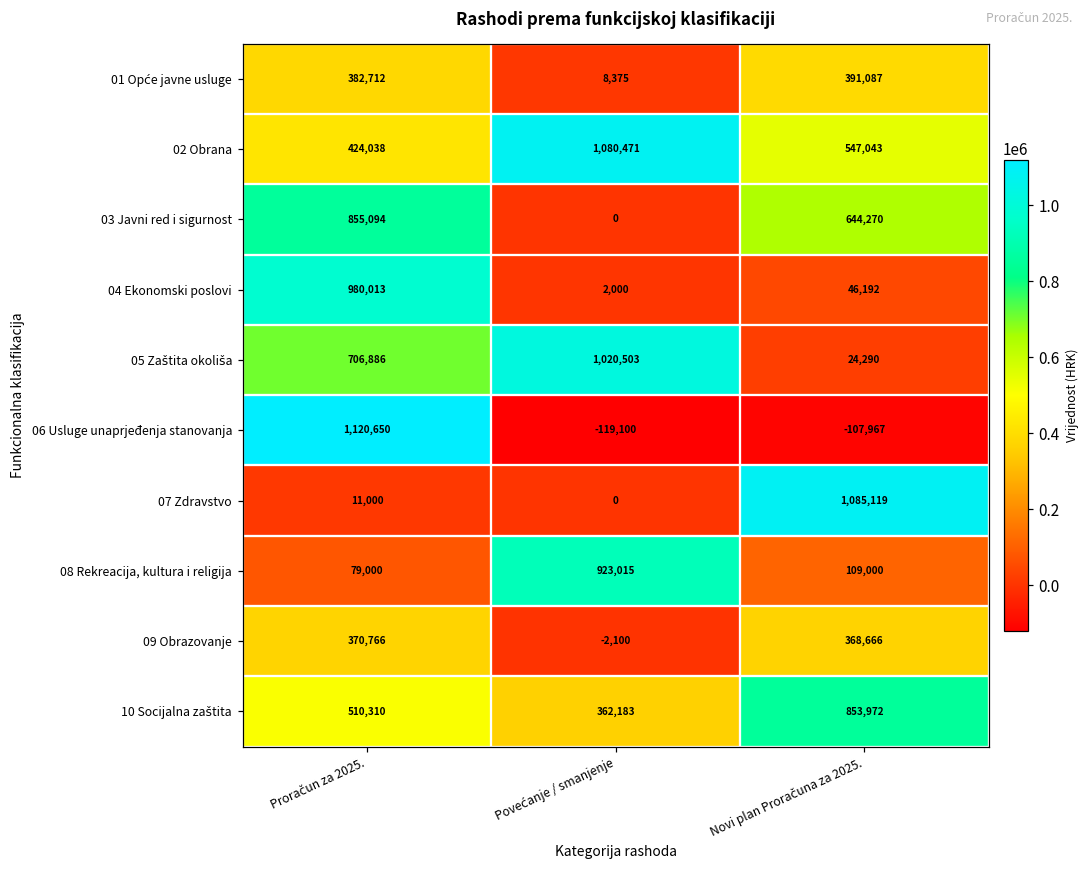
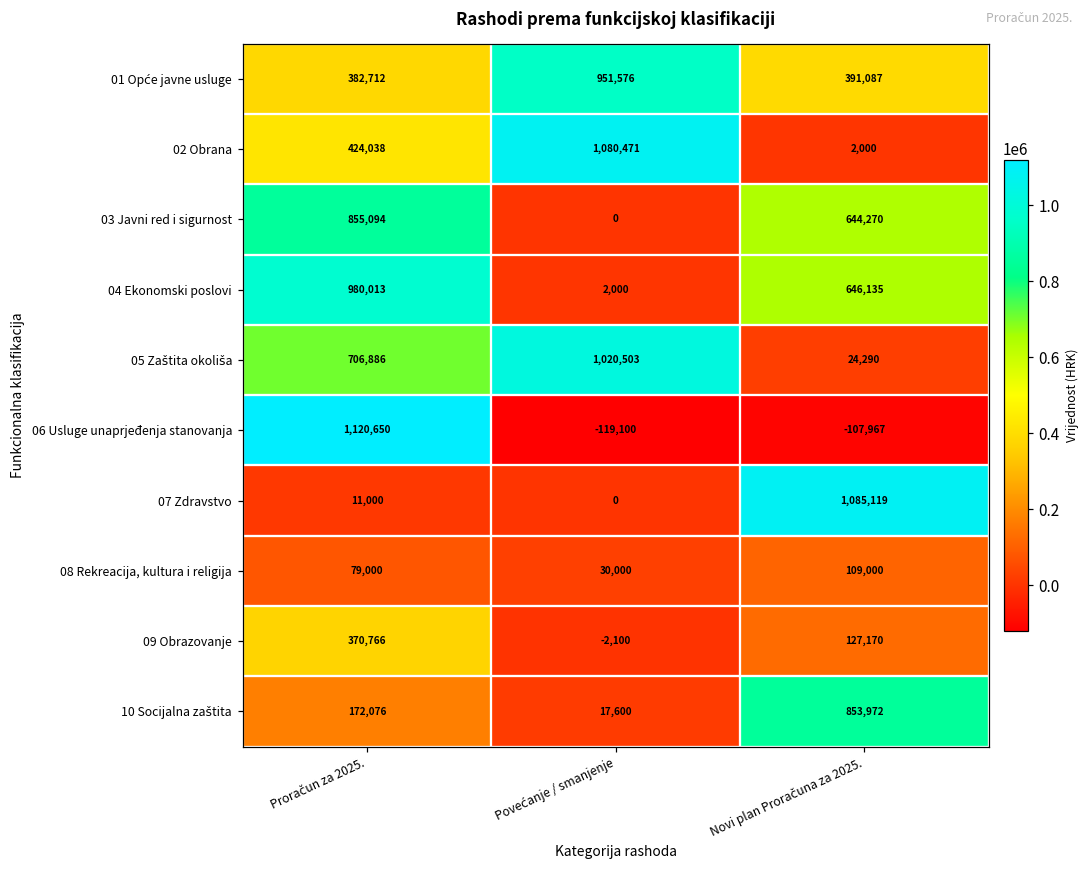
01 Opće javne usluge, Povećanje / smanjenje: 8,375 -> 951,576
02 Obrana, Novi plan Proračuna za 2025.: 547,043 -> 2,000
04 Ekonomski poslovi, Novi plan Proračuna za 2025.: 46,192 -> 646,135
08 Rekreacija, kultura i religija, Povećanje / smanjenje: 923,015 -> 30,000
09 Obrazovanje, Novi plan Proračuna za 2025.: 368,666 -> 127,170
10 Socijalna zaštita, Proračun za 2025.: 510,310 -> 172,076
10 Socijalna zaštita, Povećanje / smanjenje: 362,183 -> 17,600
